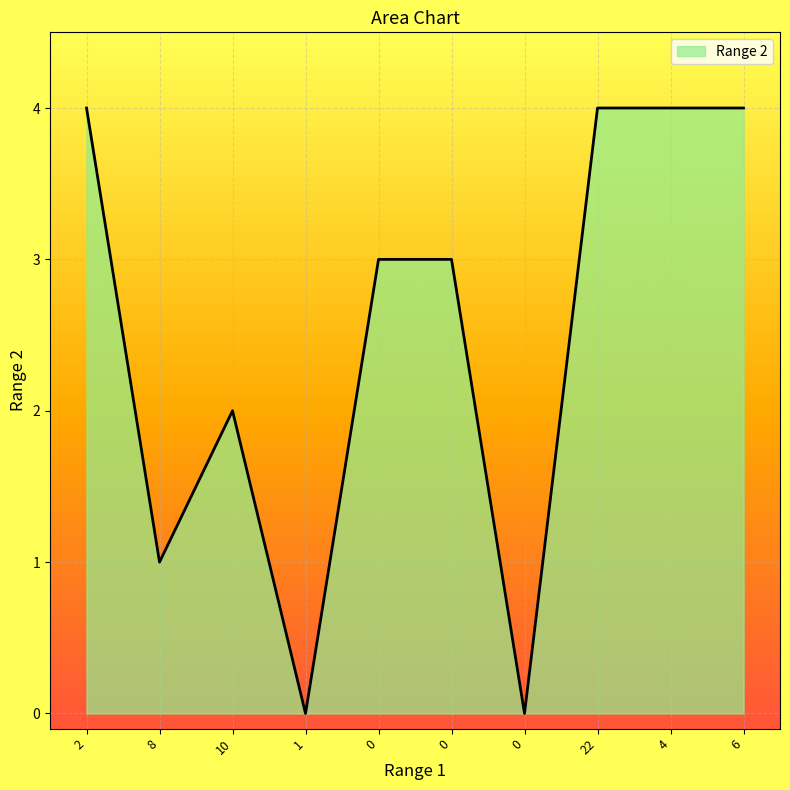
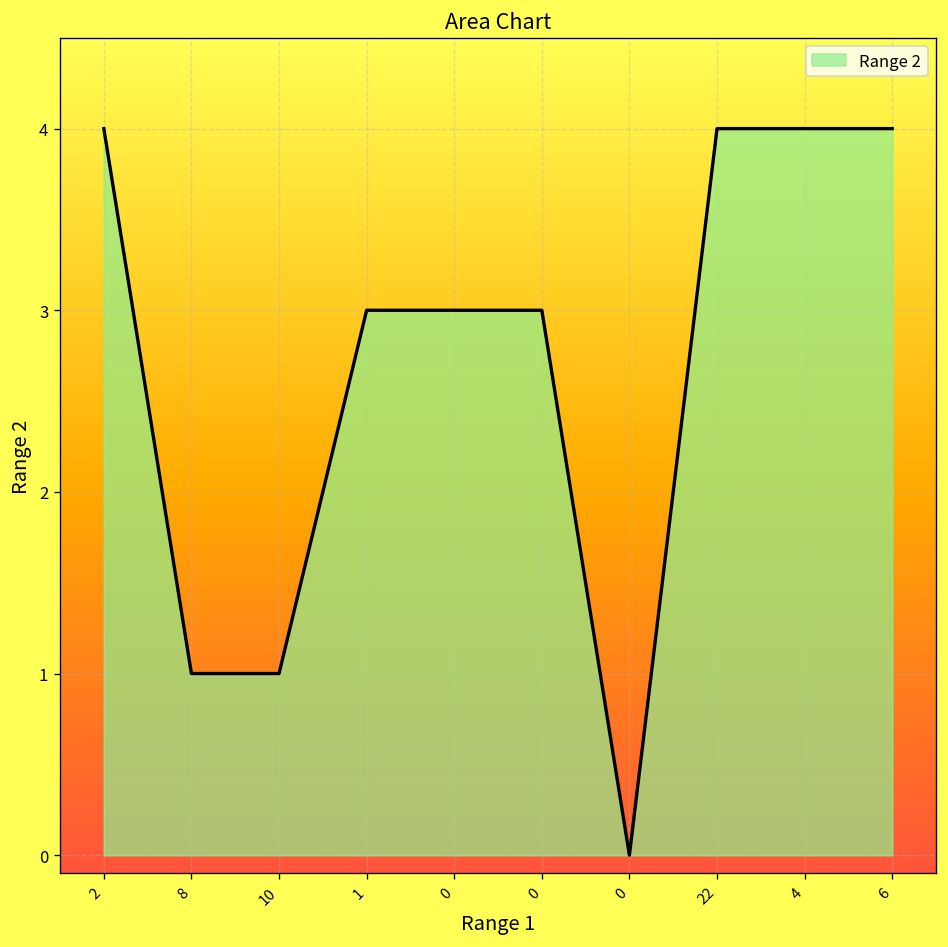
10: 2 -> 1
1: 0 -> 3
